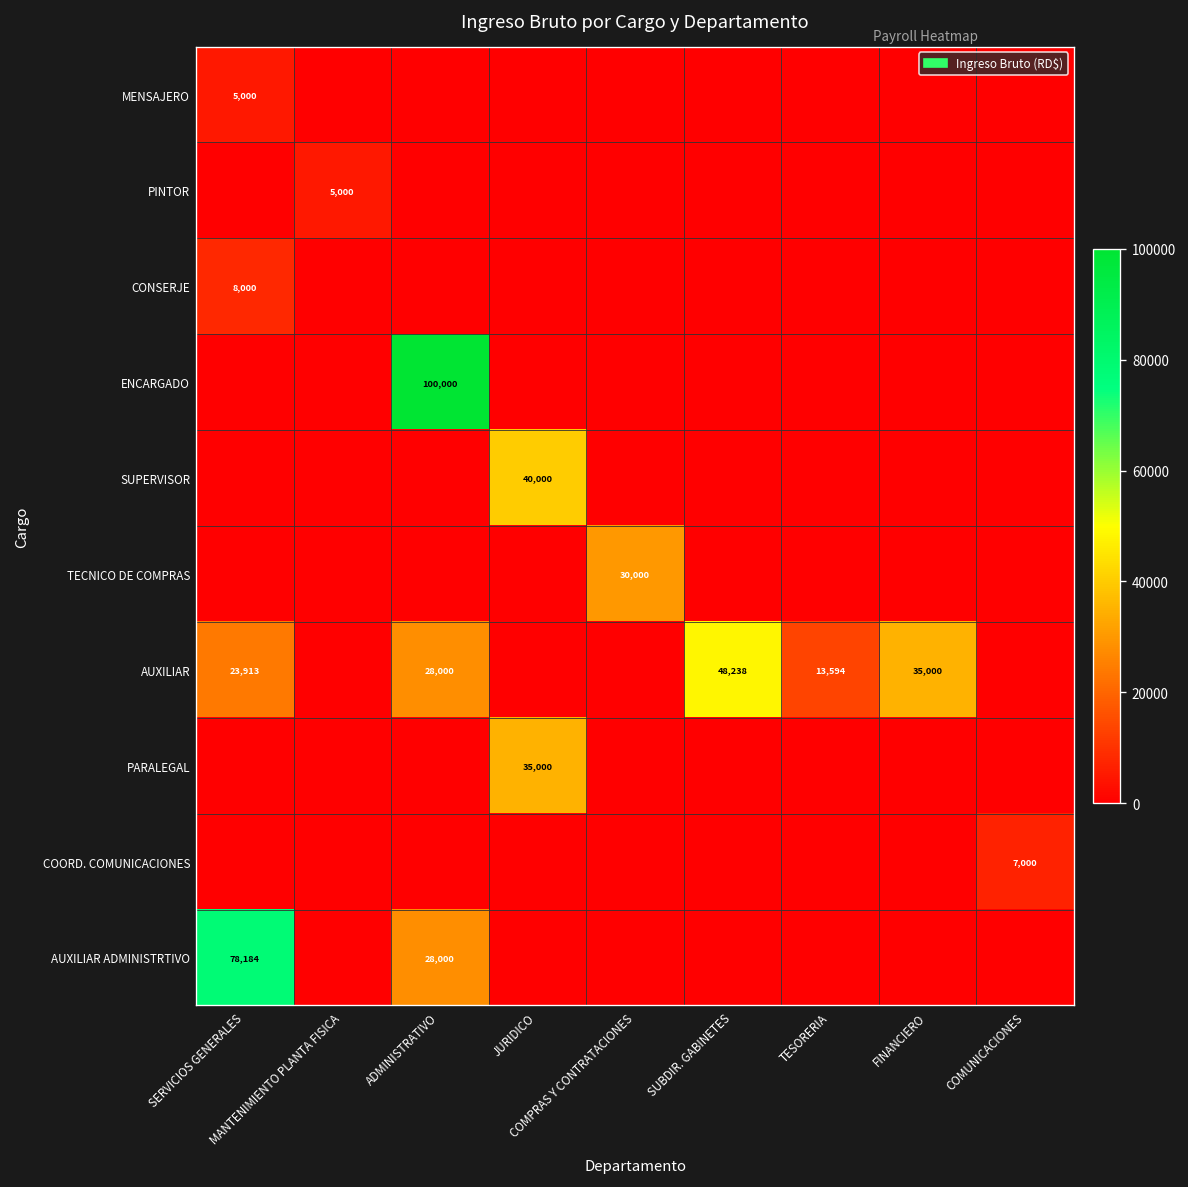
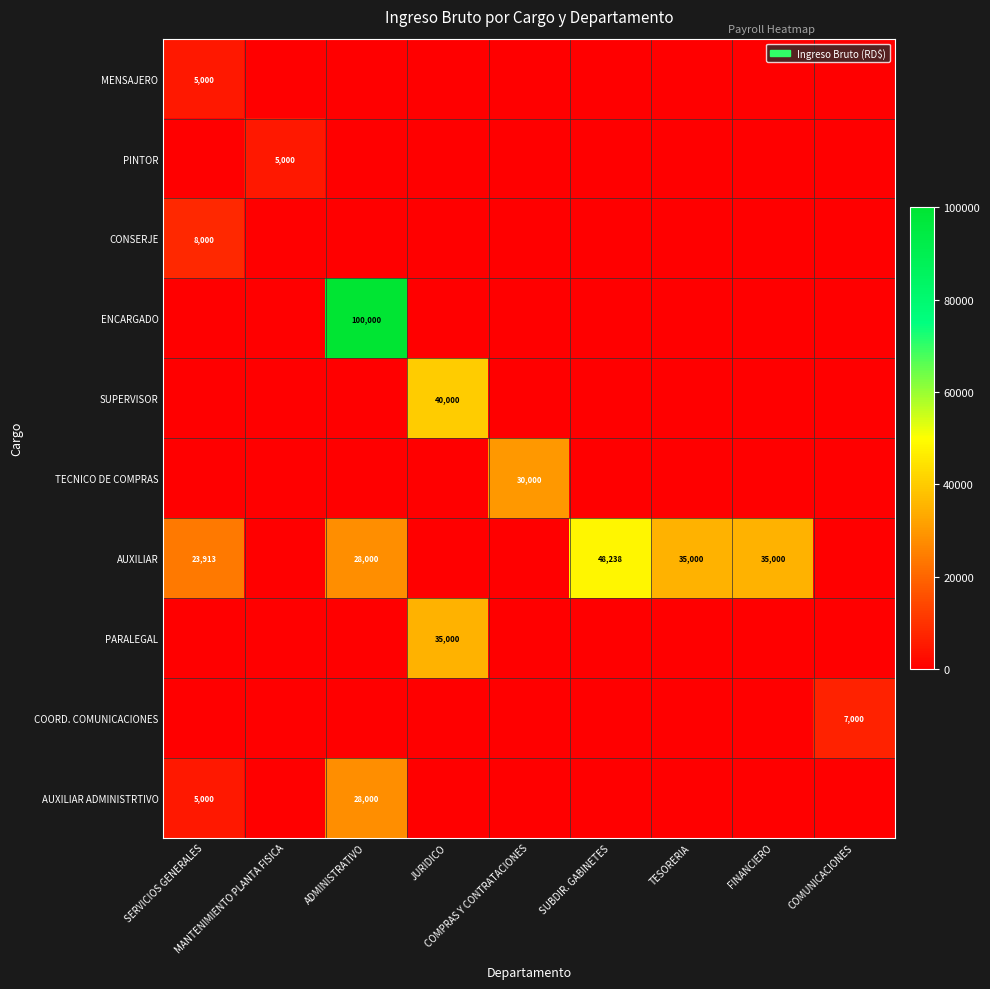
AUXILIAR, TESORERIA: 13,594 -> 35,000
AUXILIAR ADMINISTRTIVO, SERVICIOS GENERALES: 78,184 -> 5,000
